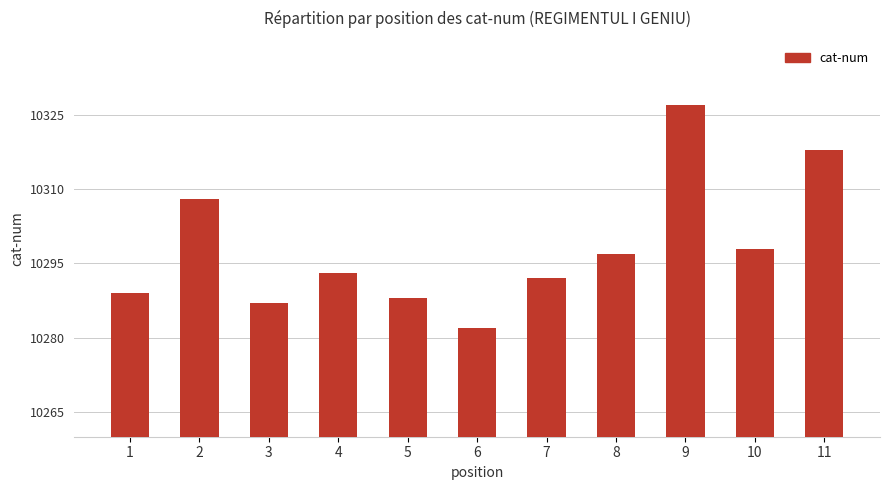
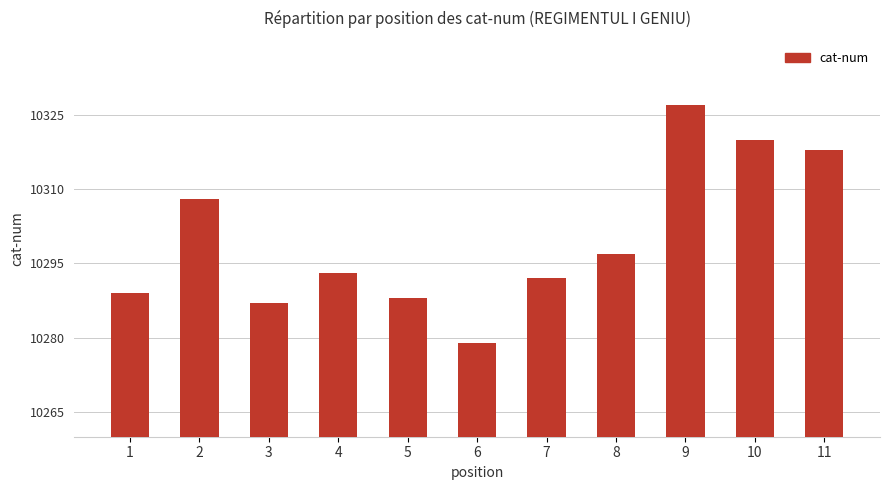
6: 10282 -> 10279
10: 10298 -> 10320
